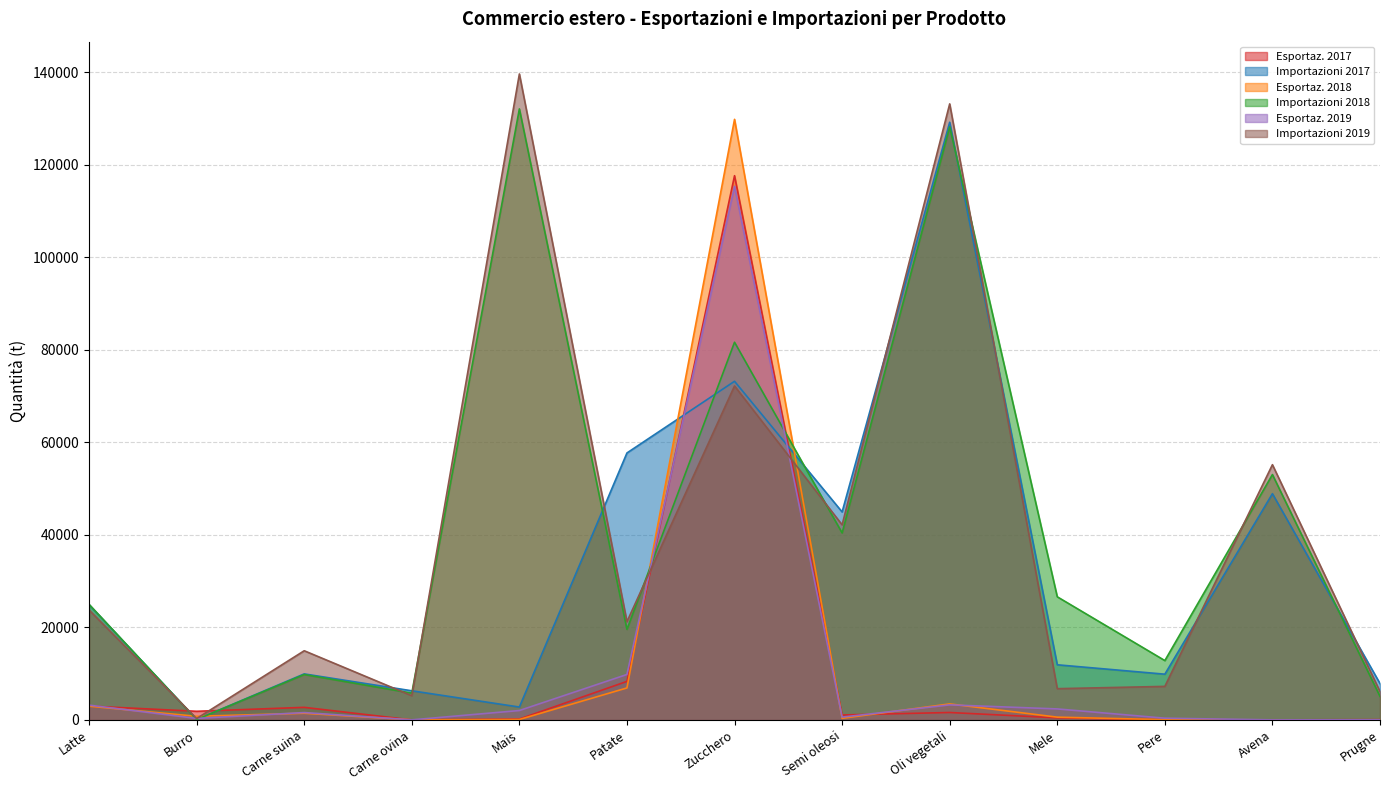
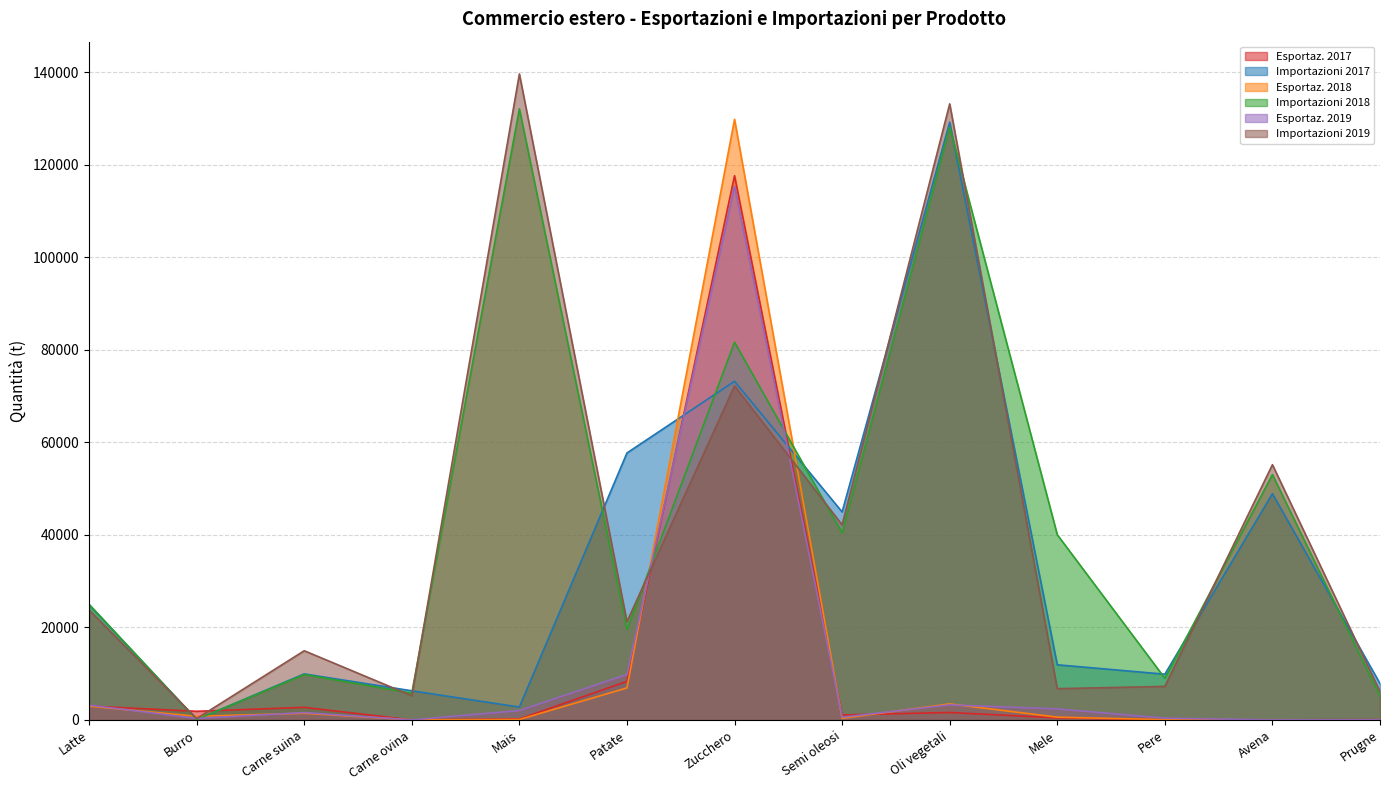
Importazioni 2018, Mele: 27000 -> 40000
Importazioni 2018, Pere: 13000 -> 9000
